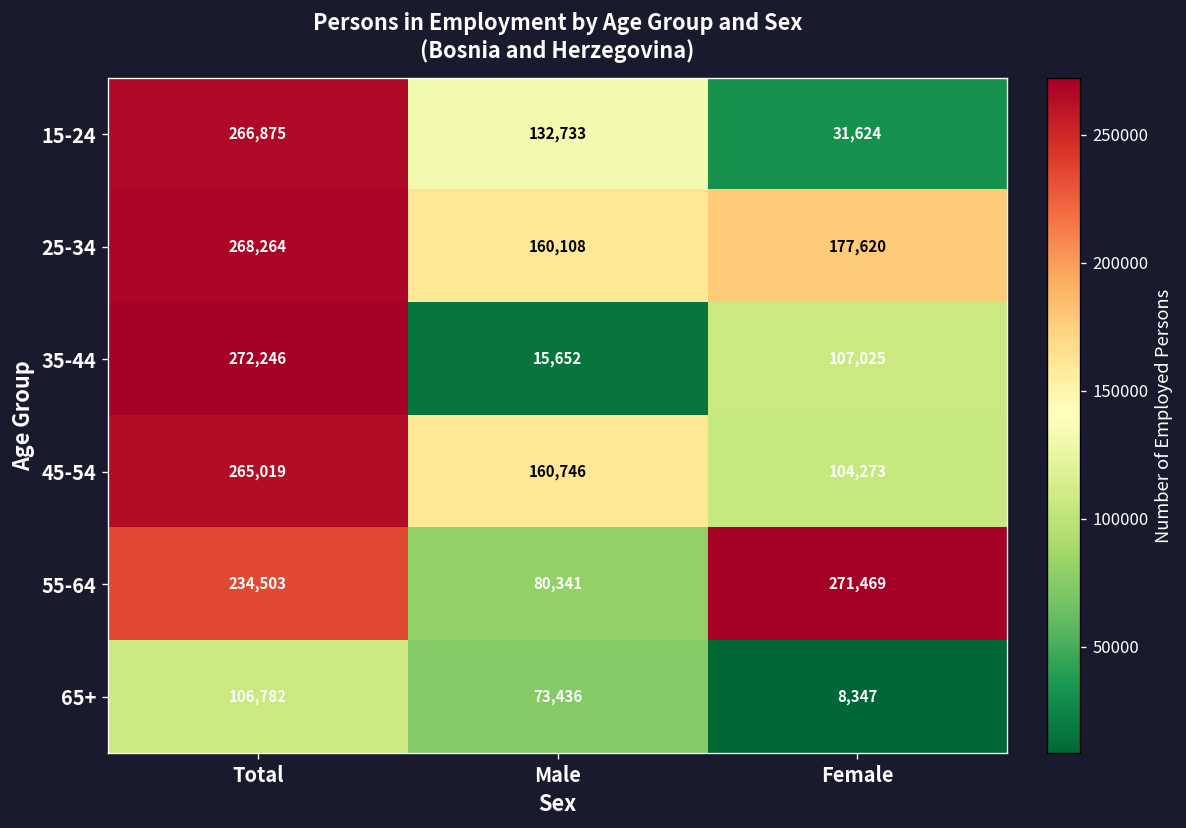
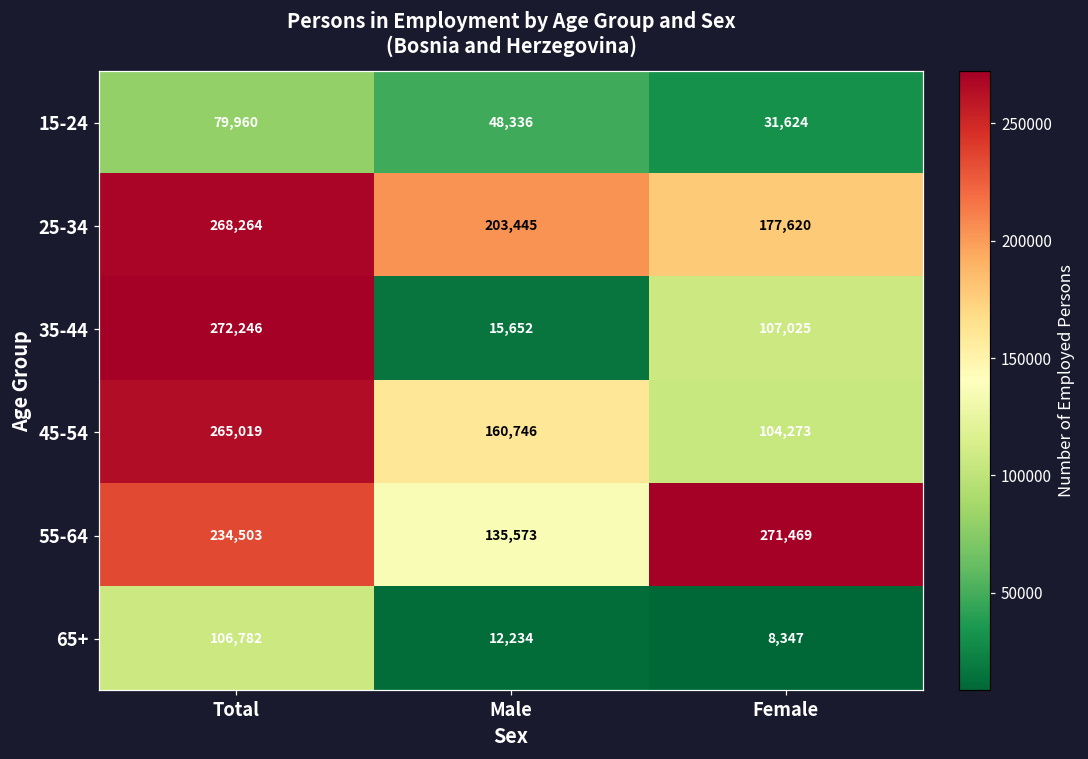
15-24, Total: 266,875 -> 79,960
15-24, Male: 132,733 -> 48,336
25-34, Male: 160,108 -> 203,445
55-64, Male: 80,341 -> 135,573
65+, Male: 73,436 -> 12,234
